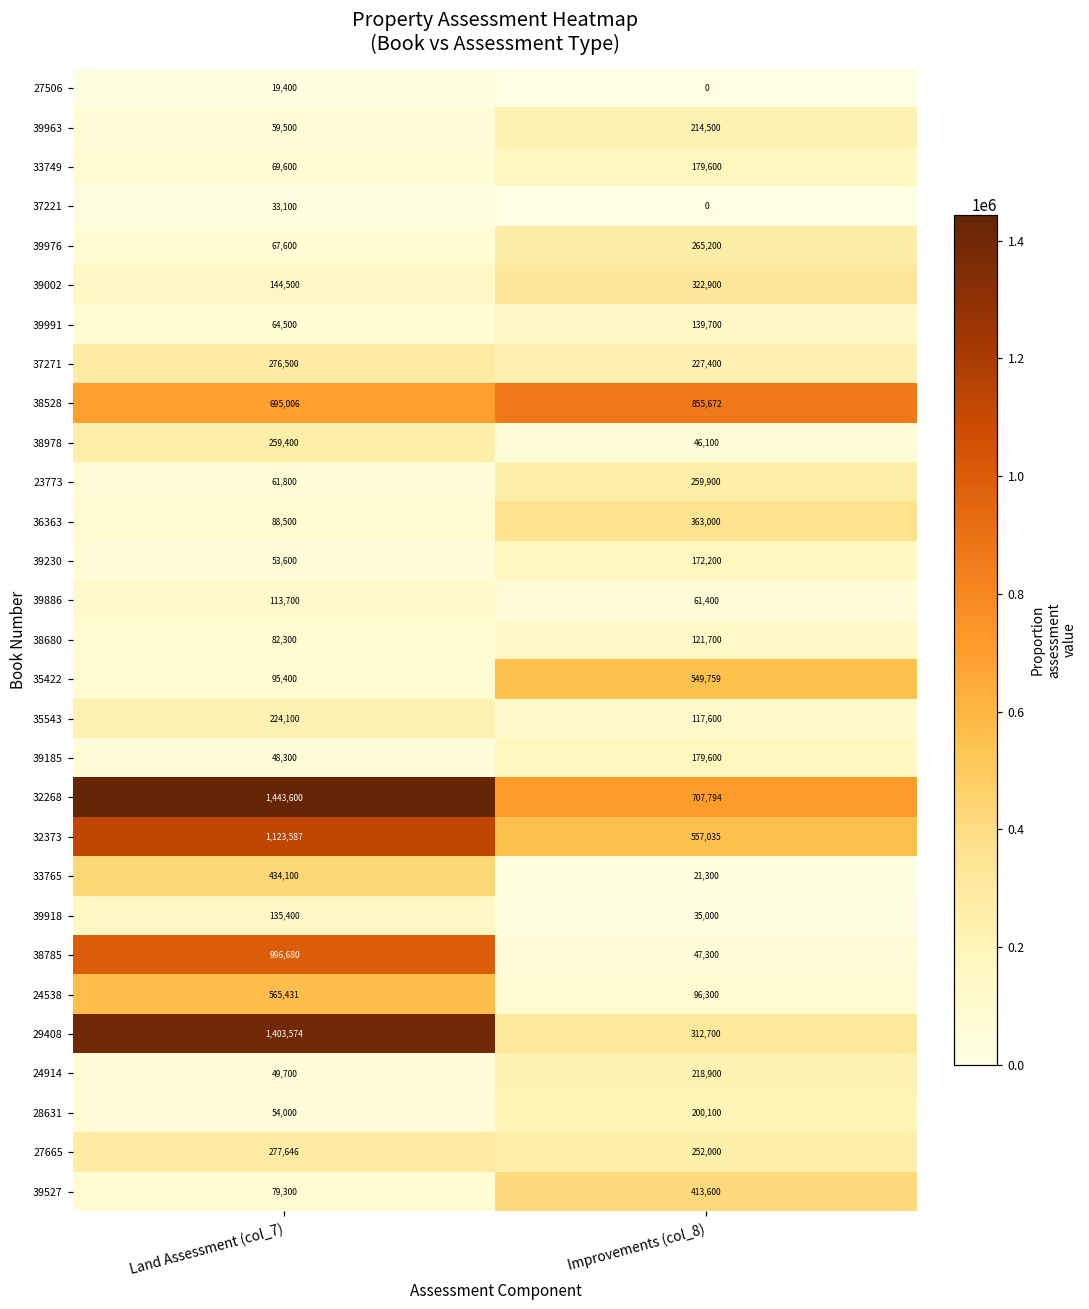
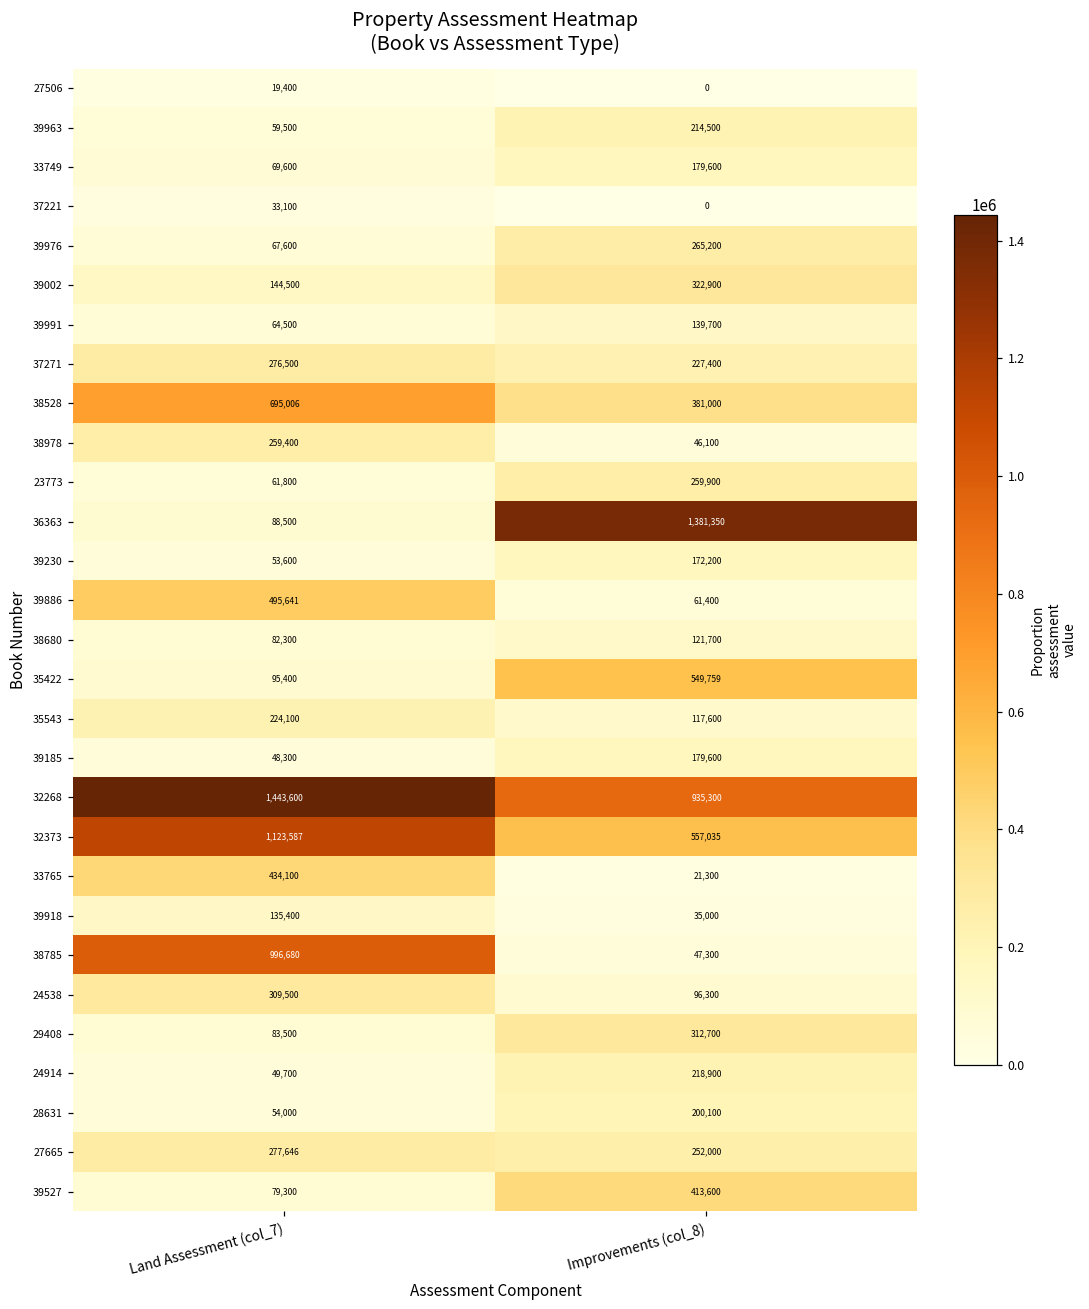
38528, Improvements (col_8): 855,672 -> 381,000
36363, Improvements (col_8): 363,000 -> 1,381,350
39886, Land Assessment (col_7): 113,700 -> 495,641
32268, Improvements (col_8): 707,794 -> 935,300
24538, Land Assessment (col_7): 565,431 -> 309,500
29408, Land Assessment (col_7): 1,403,574 -> 83,500
